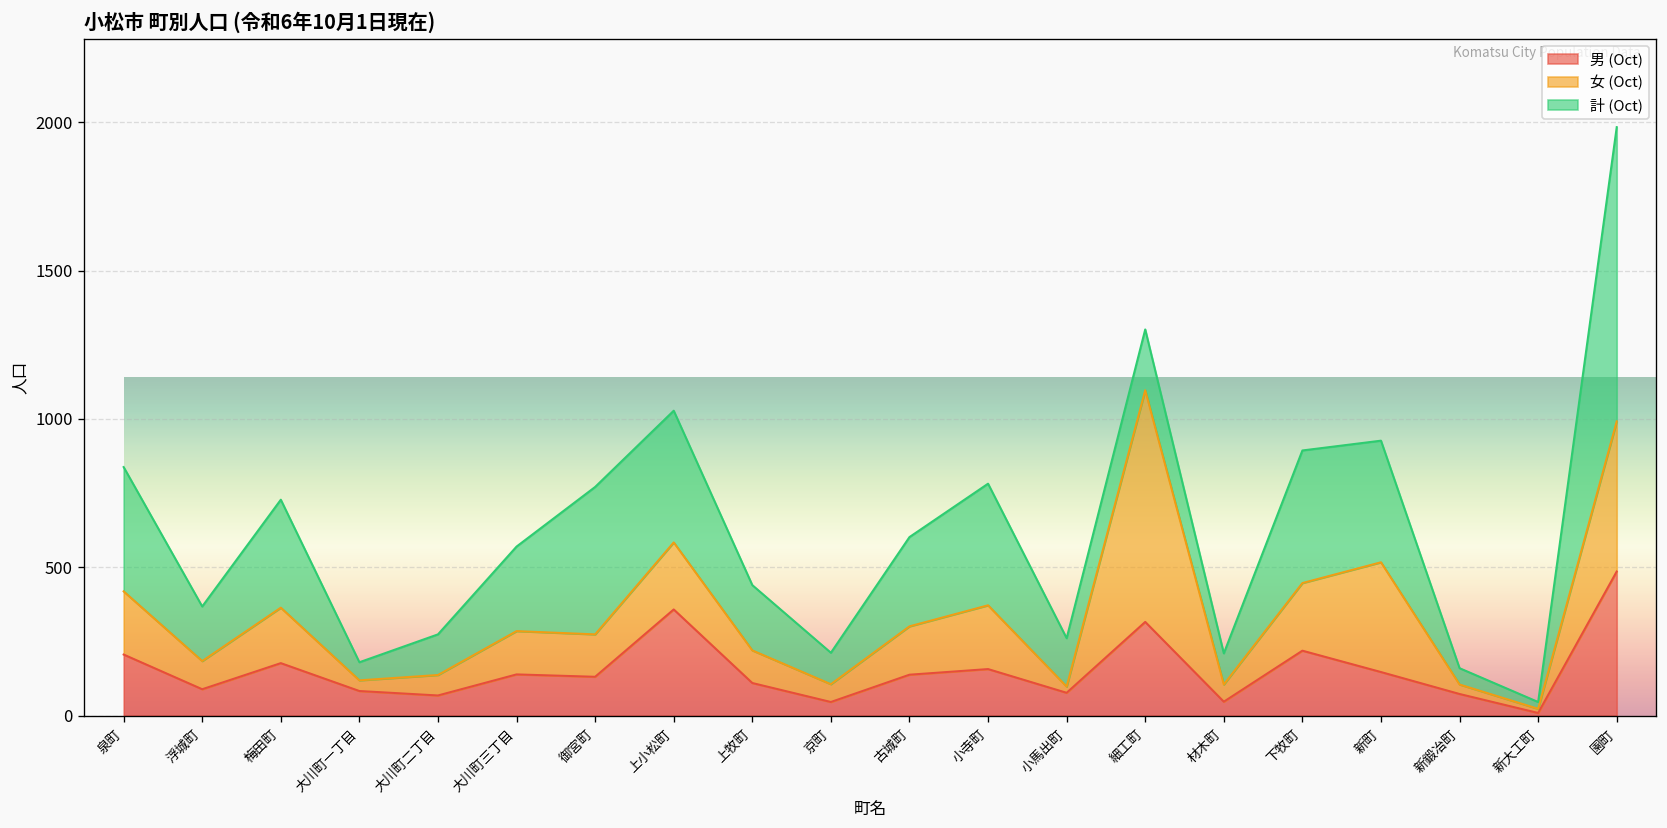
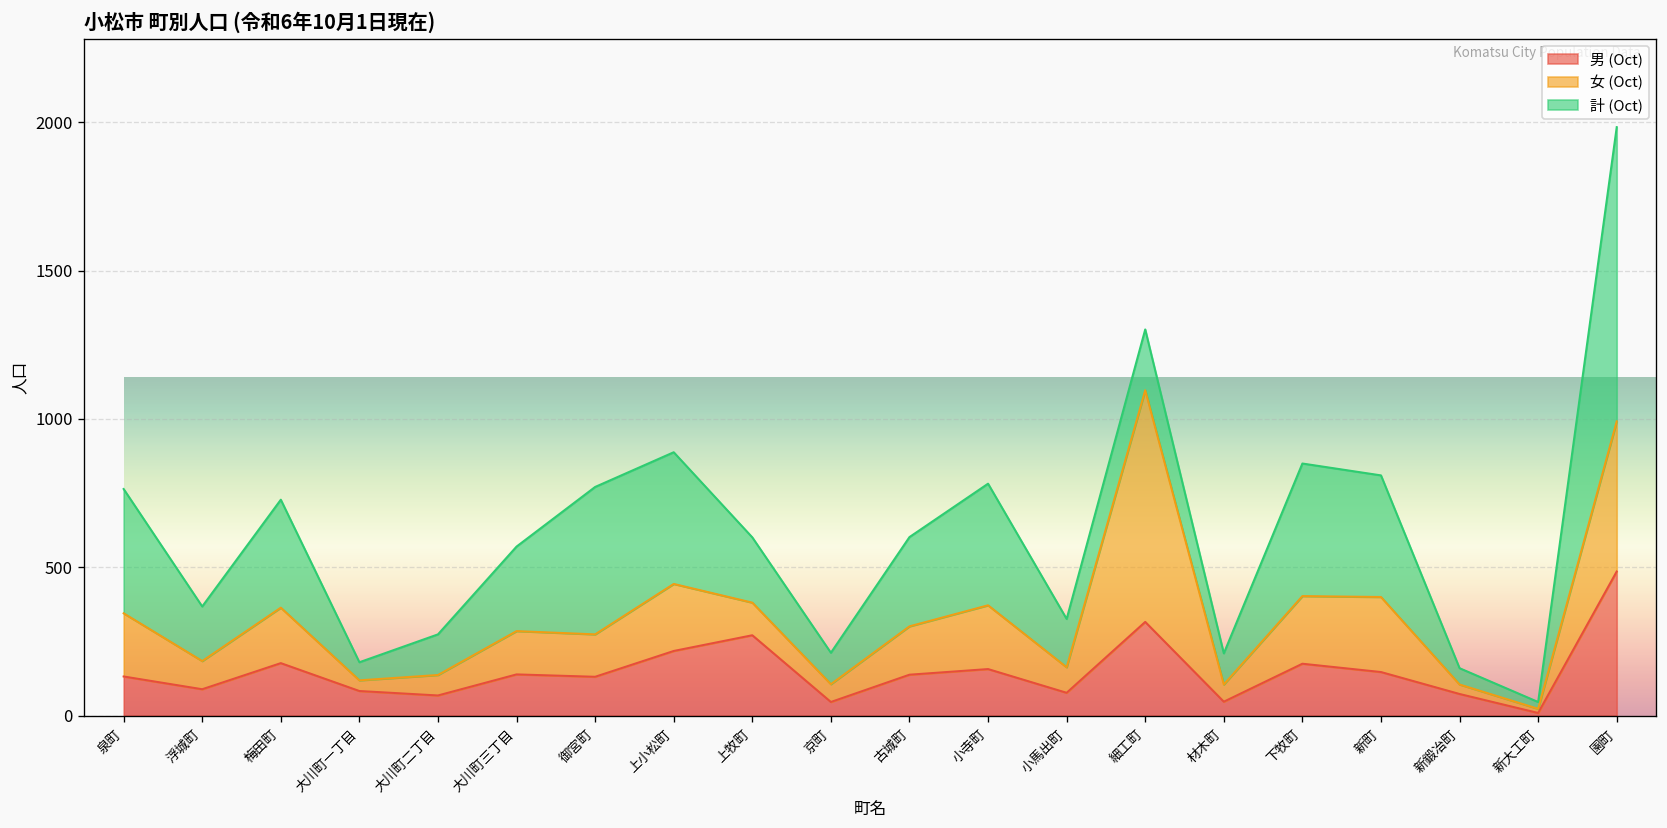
男 (Oct), 泉町: 210 -> 130
男 (Oct), 上小松町: 360 -> 220
男 (Oct), 上牧町: 110 -> 270
女 (Oct), 小馬出町: 20 -> 90
男 (Oct), 下牧町: 220 -> 180
女 (Oct), 新町: 370 -> 250
